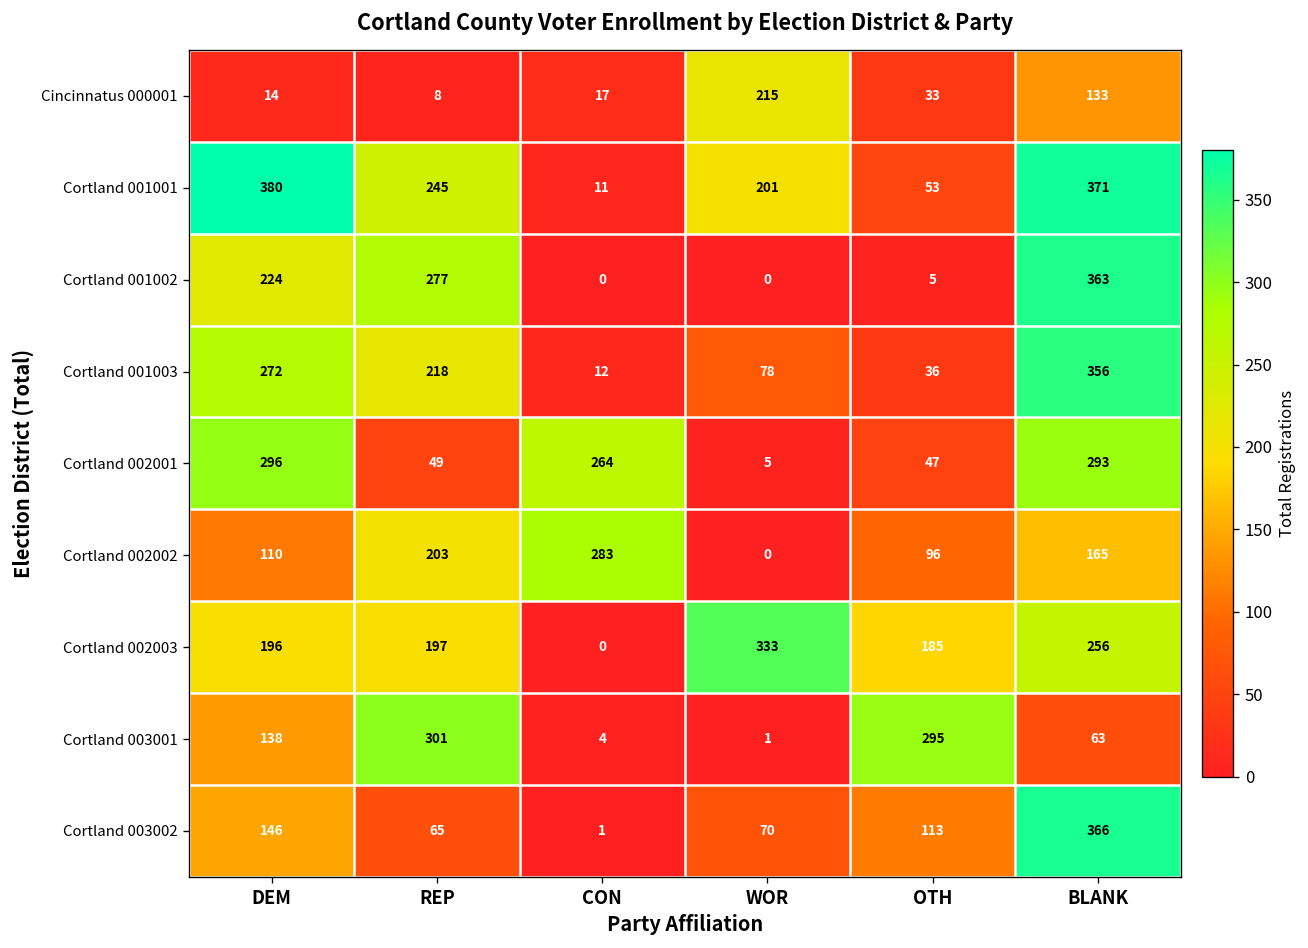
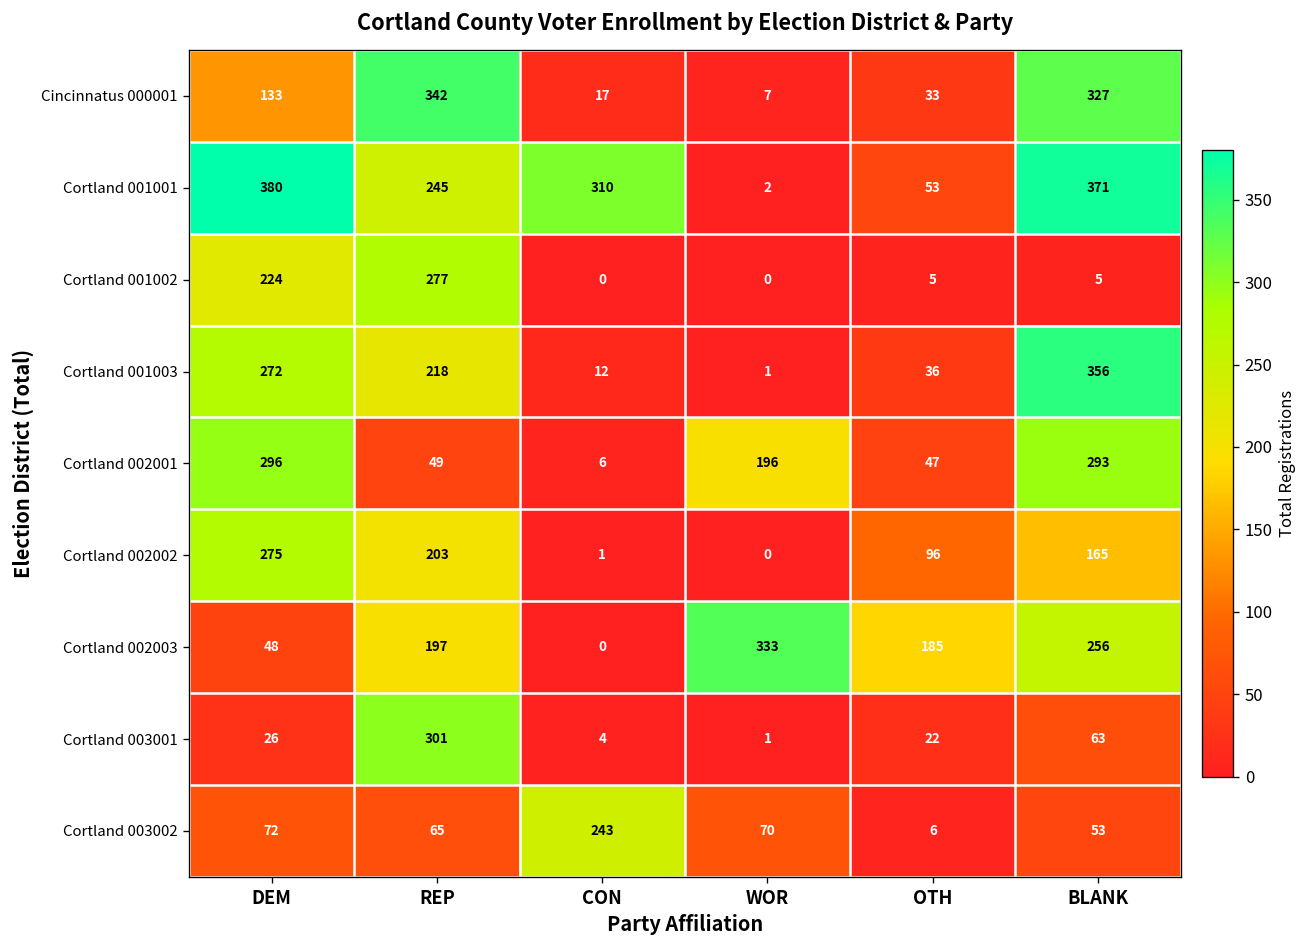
Cincinnatus 000001, DEM: 14 -> 133
Cincinnatus 000001, REP: 8 -> 342
Cincinnatus 000001, WOR: 215 -> 7
Cincinnatus 000001, BLANK: 133 -> 327
Cortland 001001, CON: 11 -> 310
Cortland 001001, WOR: 201 -> 2
Cortland 001002, BLANK: 363 -> 5
Cortland 001003, WOR: 78 -> 1
Cortland 002001, CON: 264 -> 6
Cortland 002001, WOR: 5 -> 196
Cortland 002002, DEM: 110 -> 275
Cortland 002002, CON: 283 -> 1
Cortland 002003, DEM: 196 -> 48
Cortland 003001, DEM: 138 -> 26
Cortland 003001, OTH: 295 -> 22
Cortland 003002, DEM: 146 -> 72
Cortland 003002, CON: 1 -> 243
Cortland 003002, OTH: 113 -> 6
Cortland 003002, BLANK: 366 -> 53
